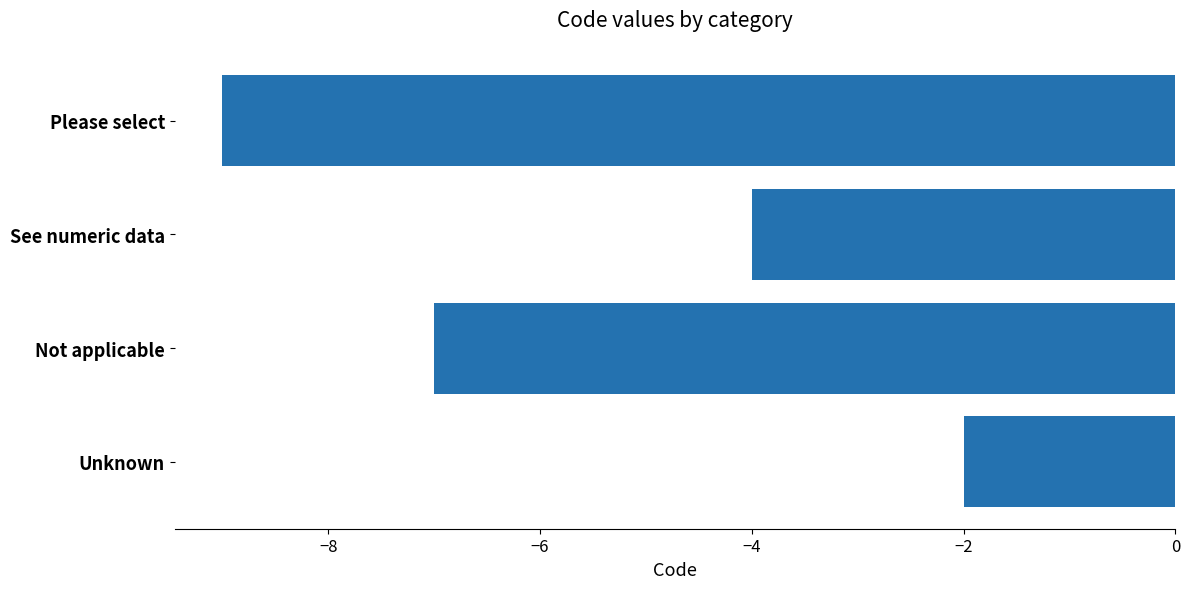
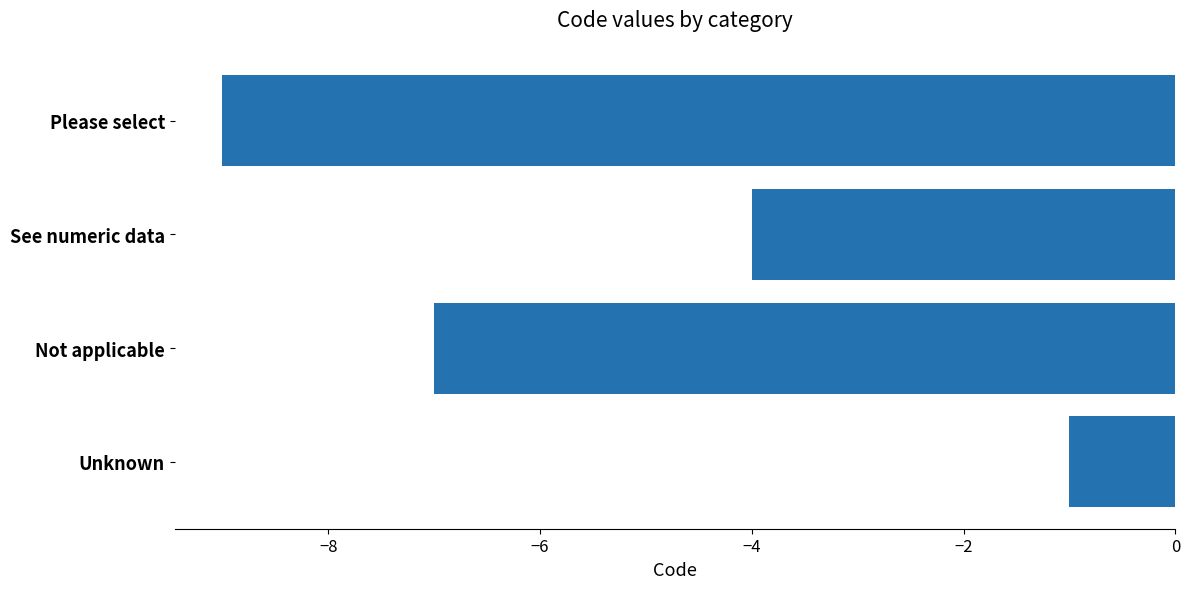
Unknown: -2 -> -1
